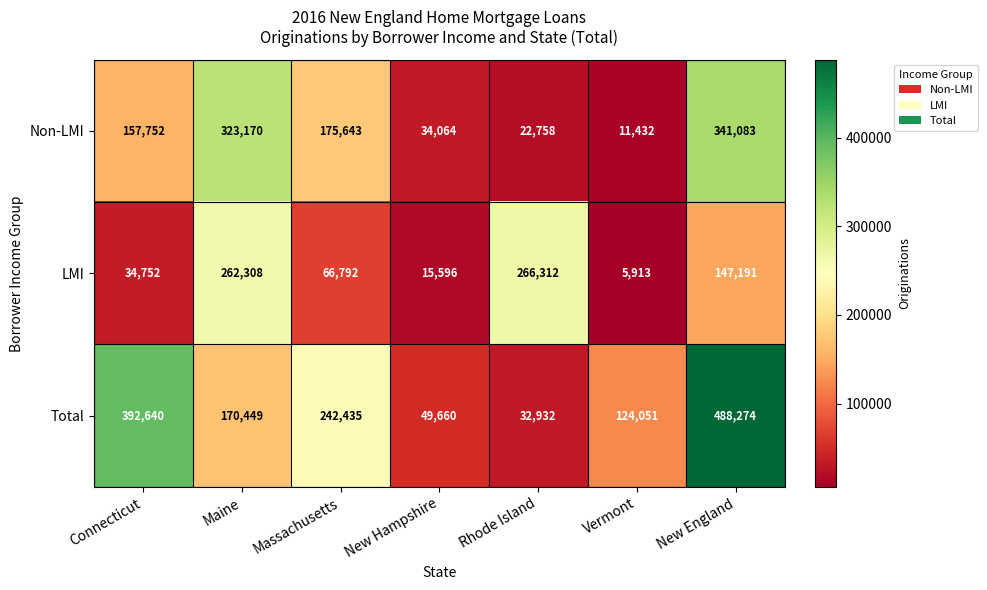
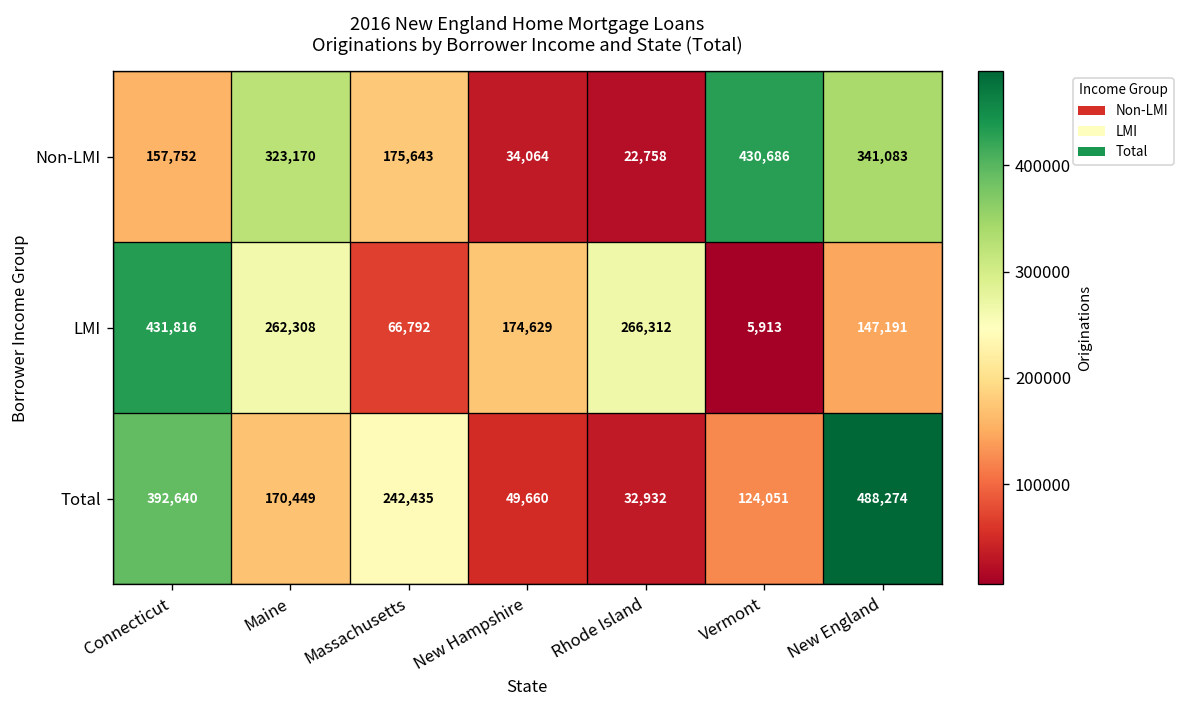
Non-LMI, Vermont: 11,432 -> 430,686
LMI, Connecticut: 34,752 -> 431,816
LMI, New Hampshire: 15,596 -> 174,629
